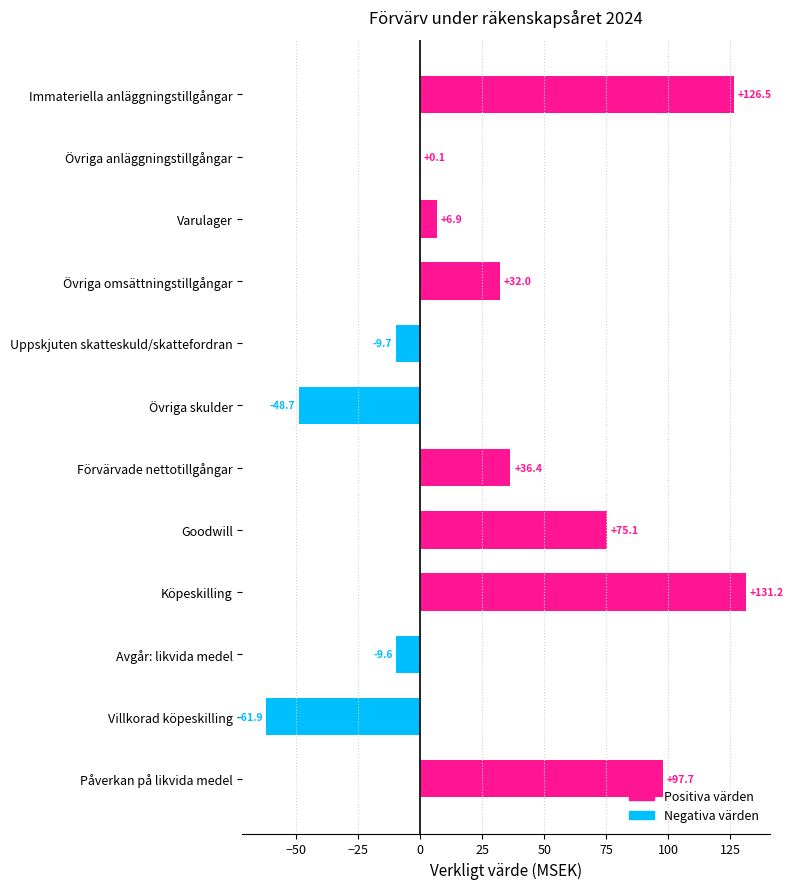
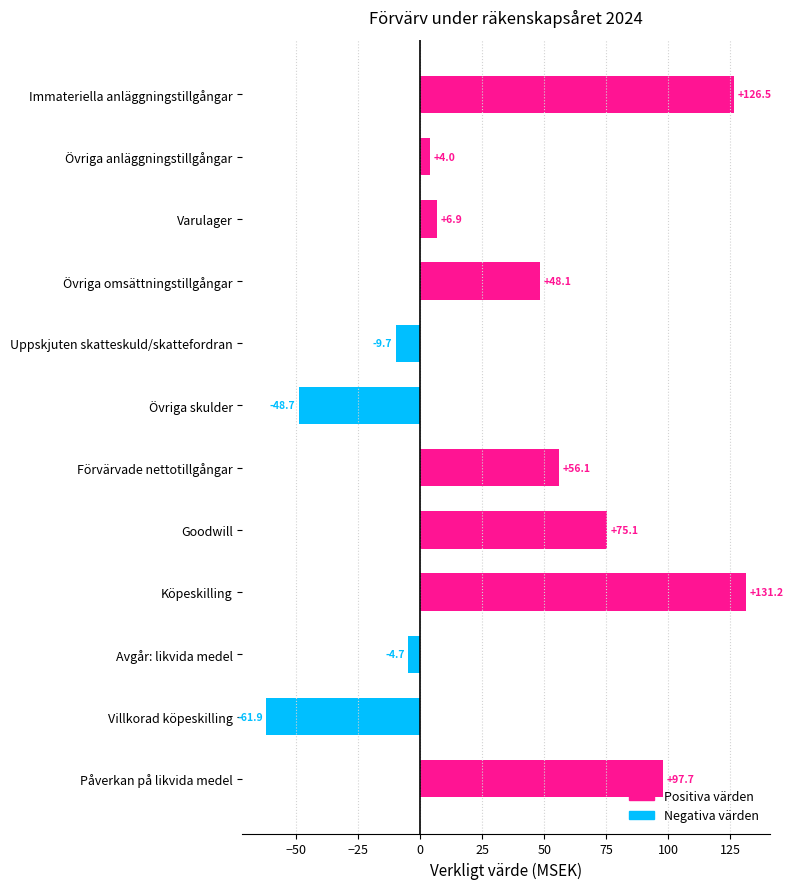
Övriga anläggningstillgångar: +0.1 -> +4.0
Övriga omsättningstillgångar: +32.0 -> +48.1
Förvärvade nettotillgångar: +36.4 -> +56.1
Avgår: likvida medel: -9.6 -> -4.7
